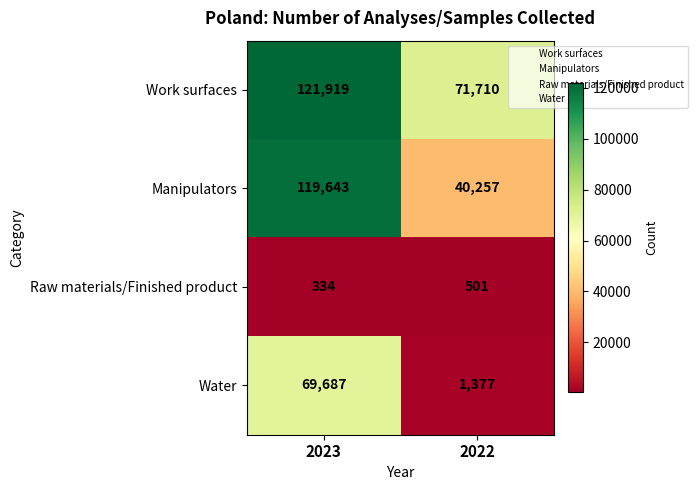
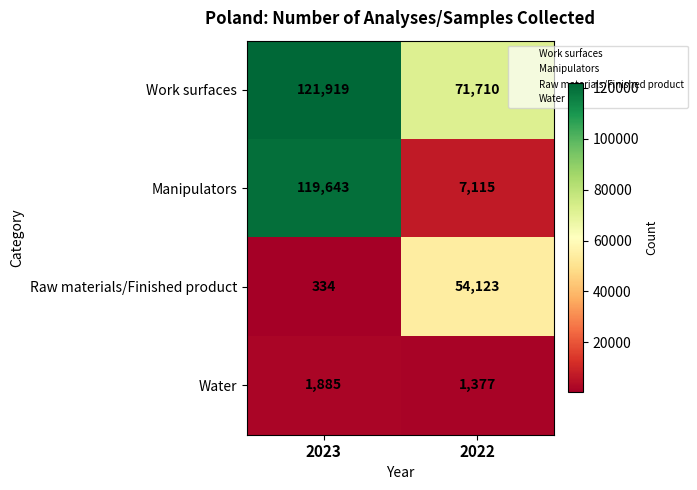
Manipulators, 2022: 40,257 -> 7,115
Raw materials/Finished product, 2022: 501 -> 54,123
Water, 2023: 69,687 -> 1,885
